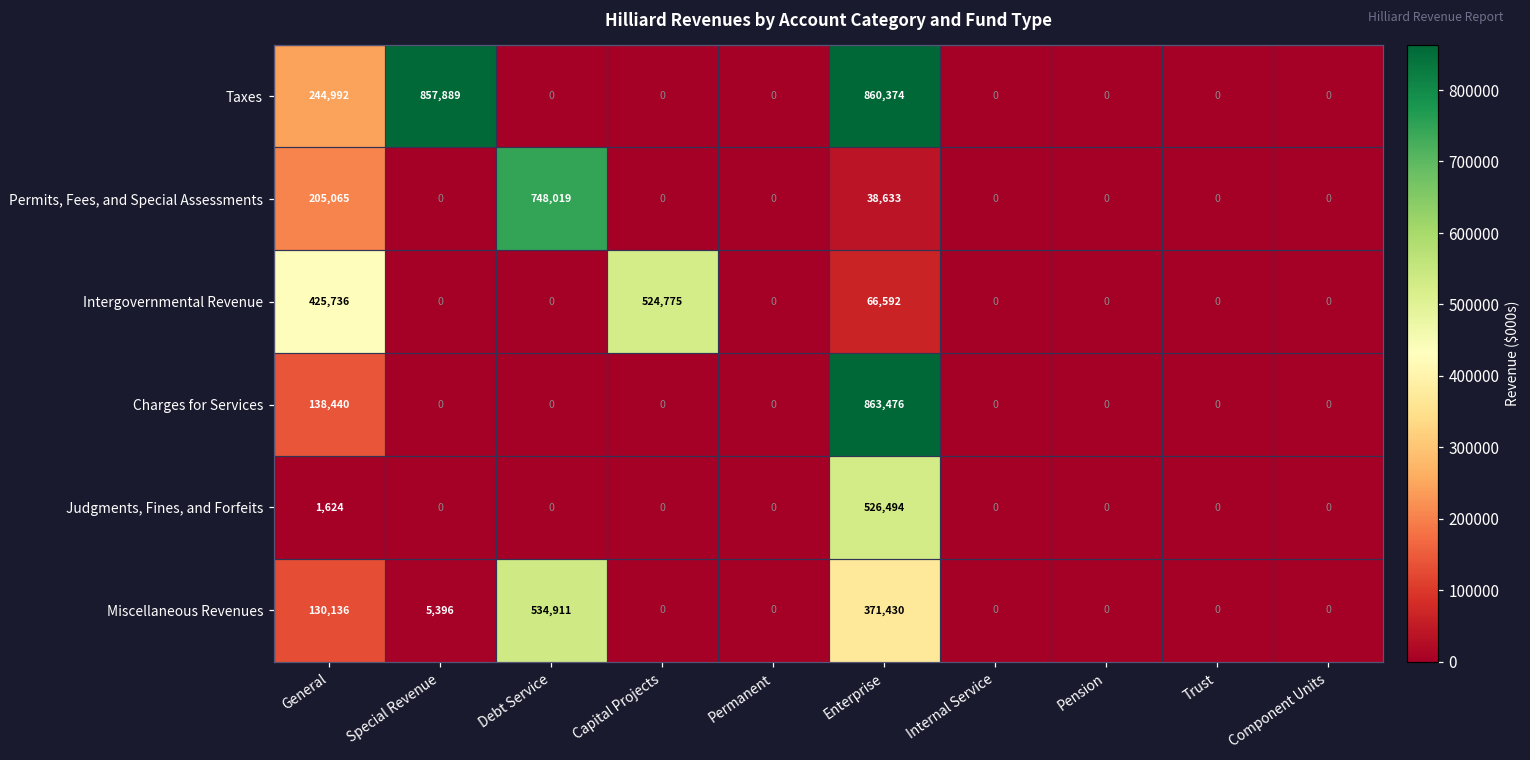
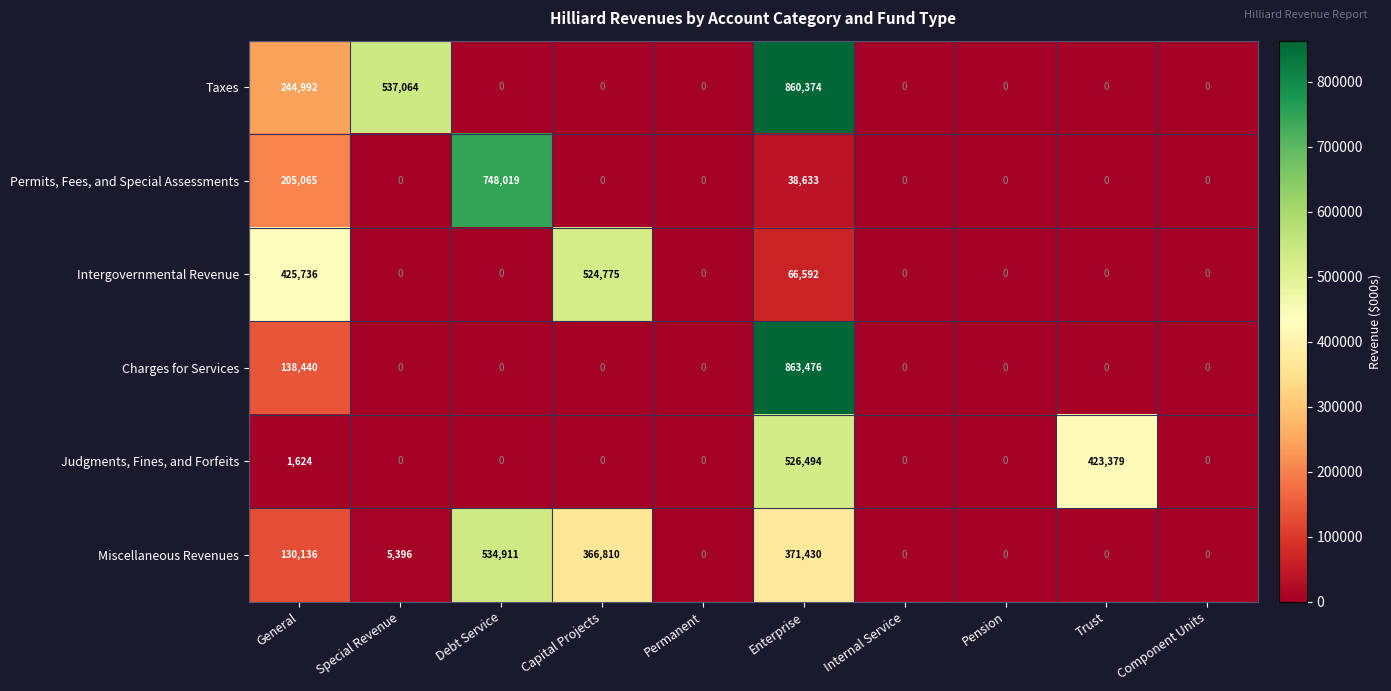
Taxes, Special Revenue: 857,889 -> 537,064
Judgments, Fines, and Forfeits, Trust: 0 -> 423,379
Miscellaneous Revenues, Capital Projects: 0 -> 366,810
